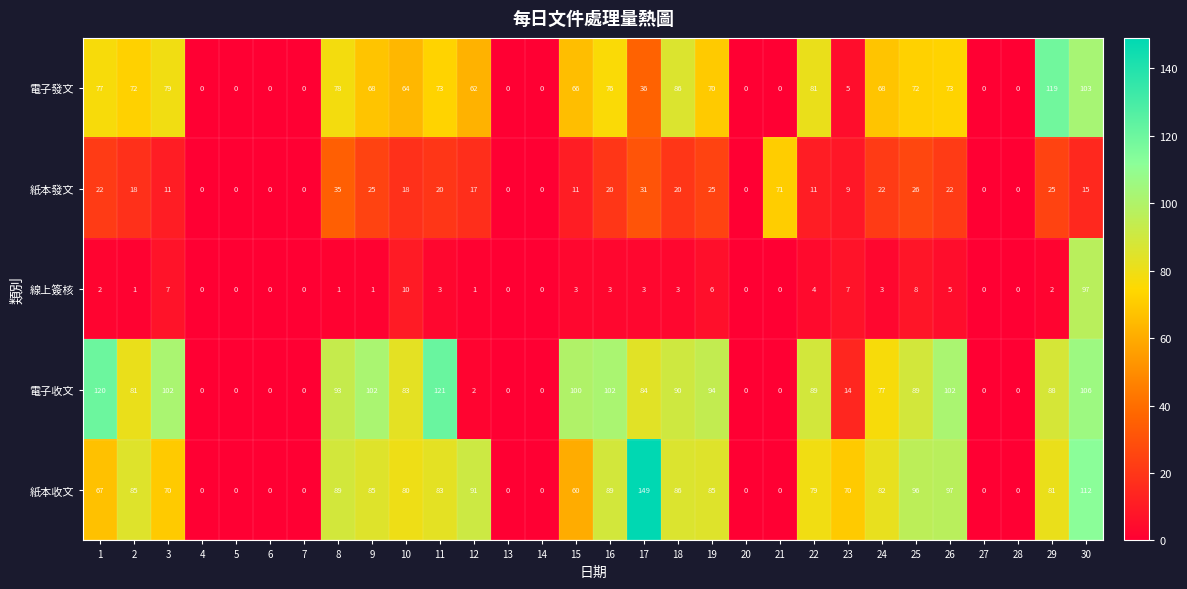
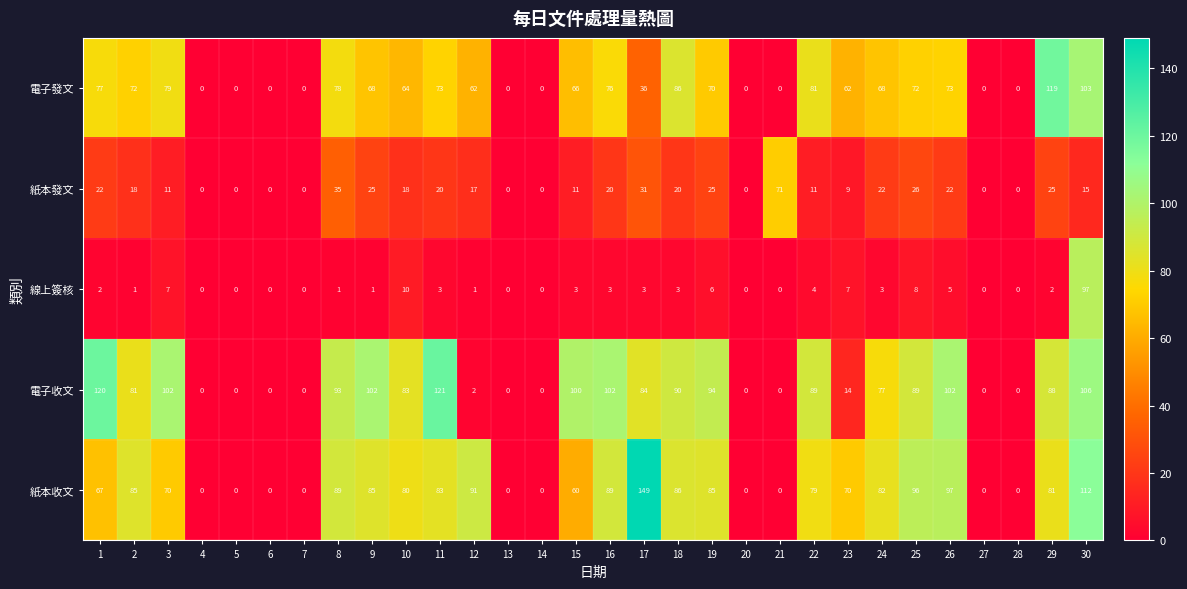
電子發文, 23: 5 -> 62
